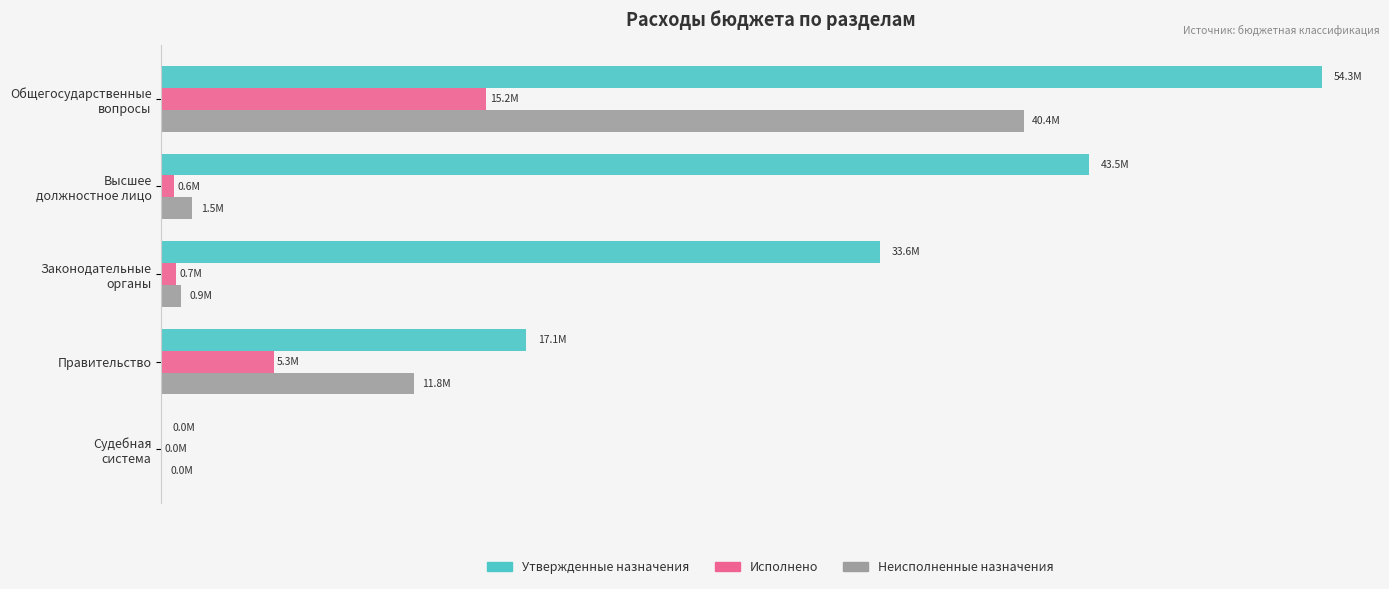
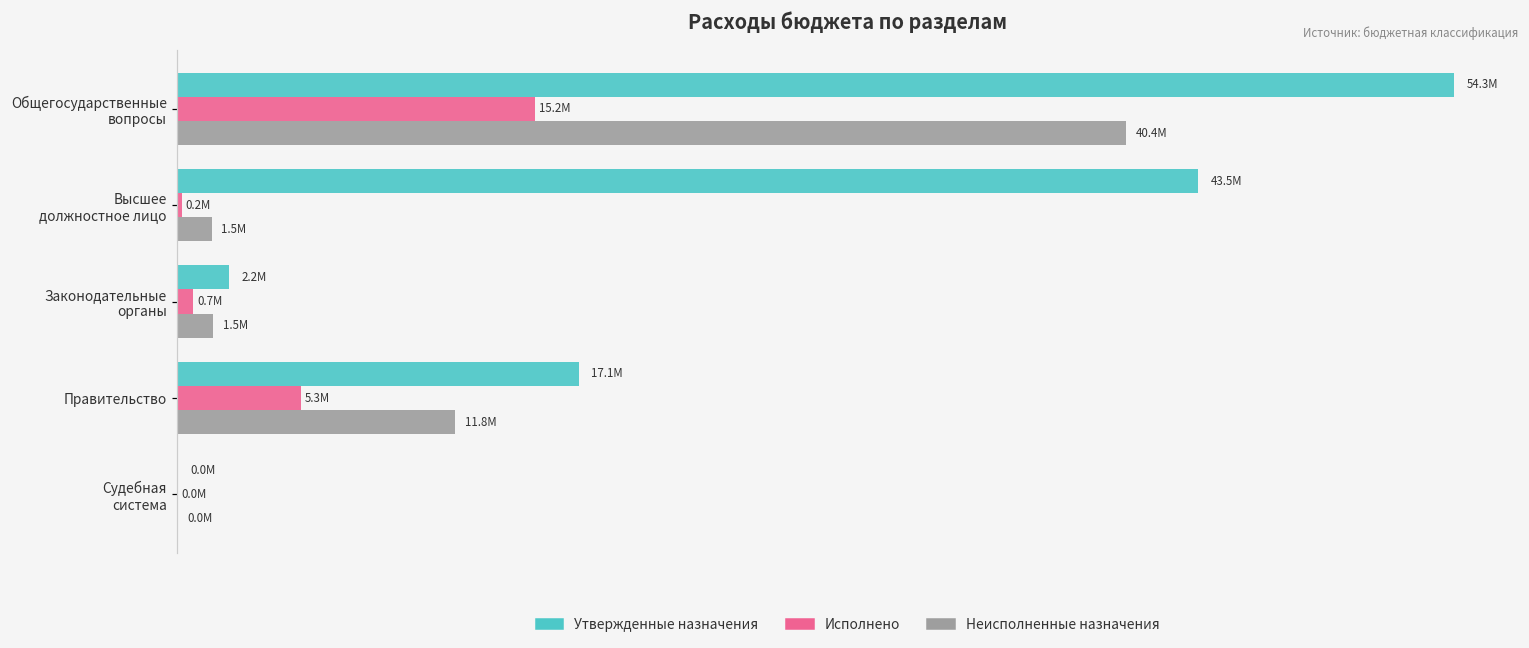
Исполнено, Высшее должностное лицо: 0.6M -> 0.2M
Утвержденные назначения, Законодательные органы: 33.6M -> 2.2M
Неисполненные назначения, Законодательные органы: 0.9M -> 1.5M
